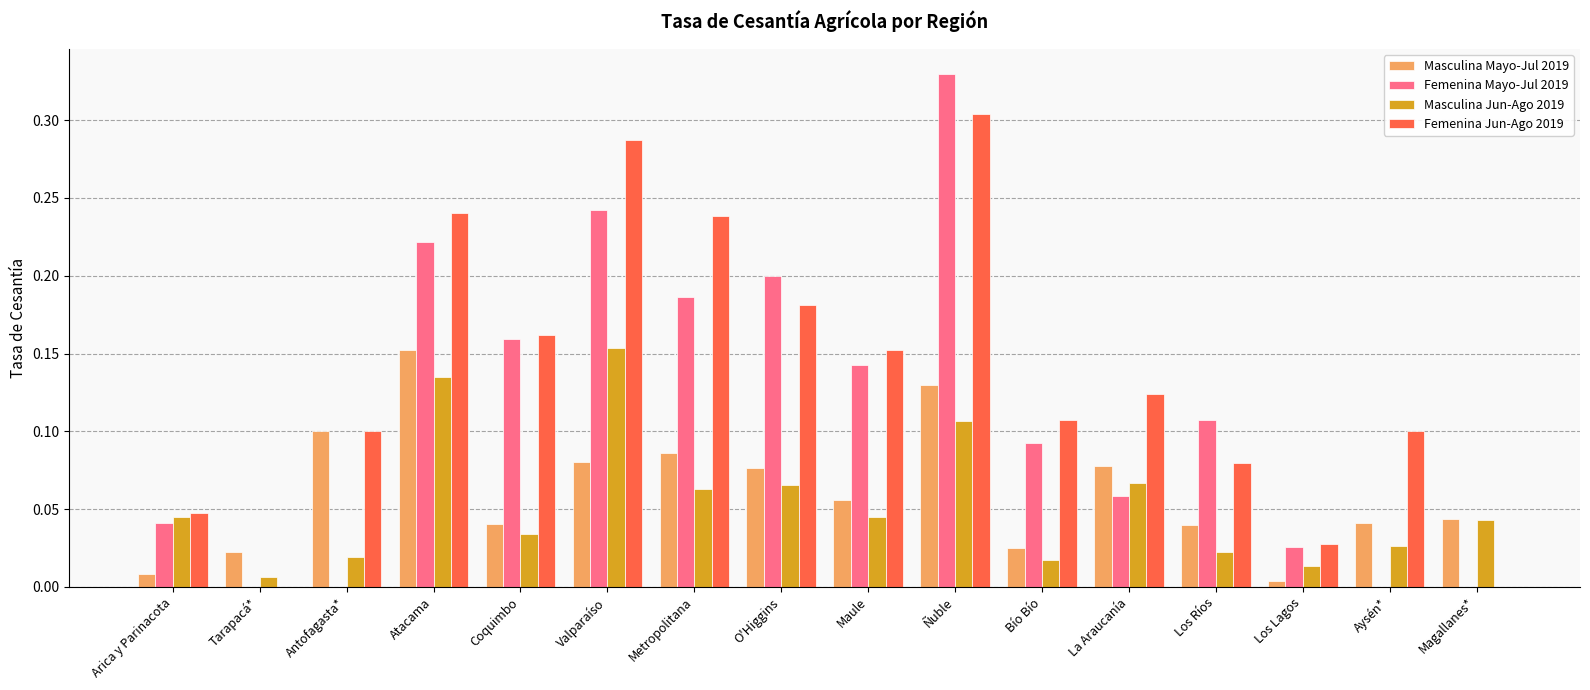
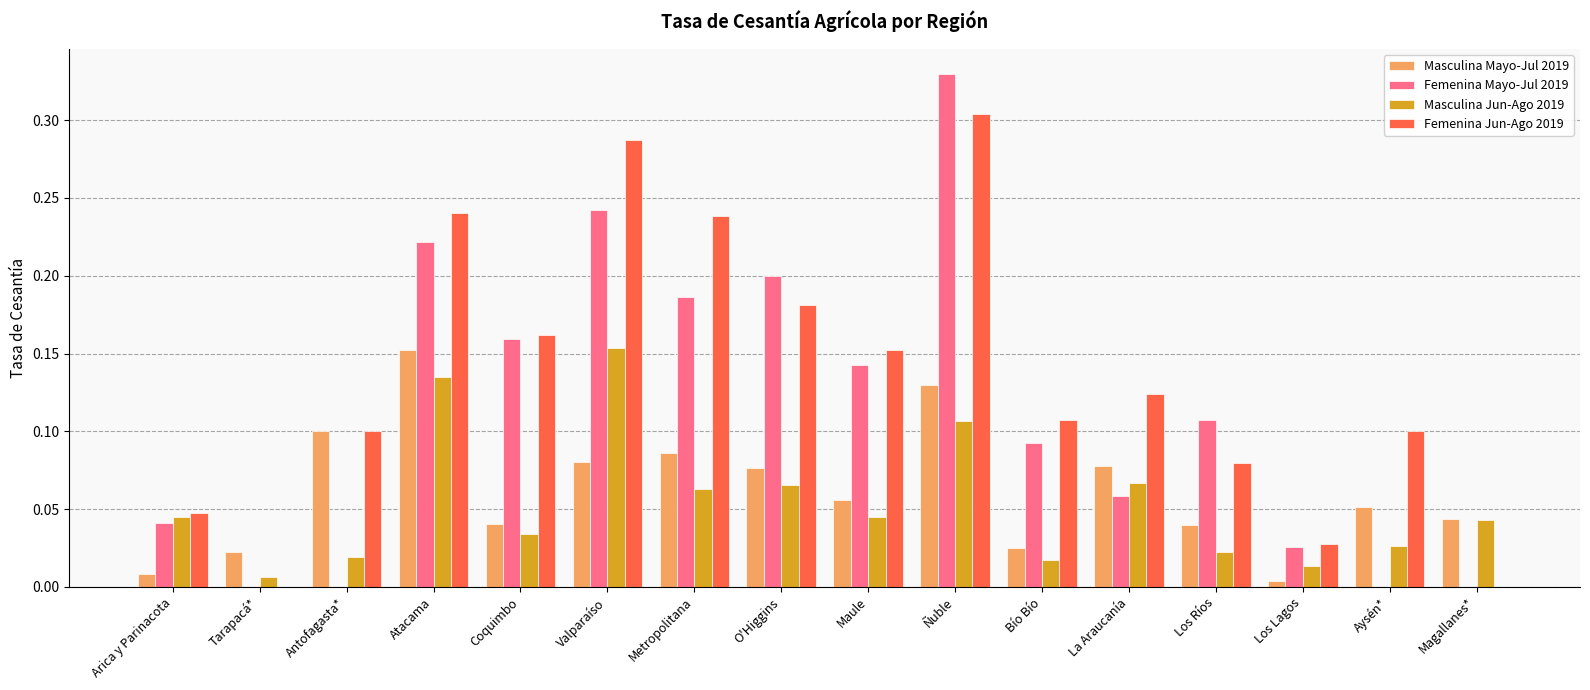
Masculina Mayo-Jul 2019, Aysén*: 0.041 -> 0.051
